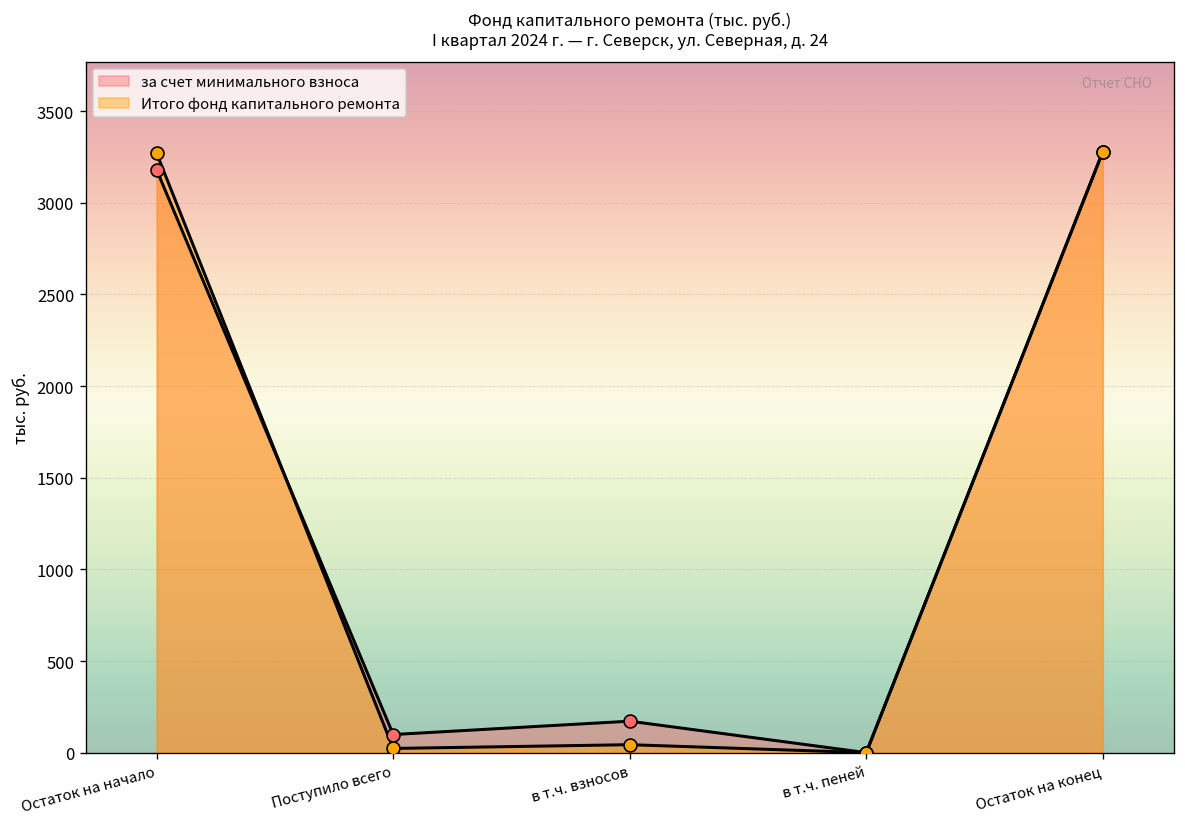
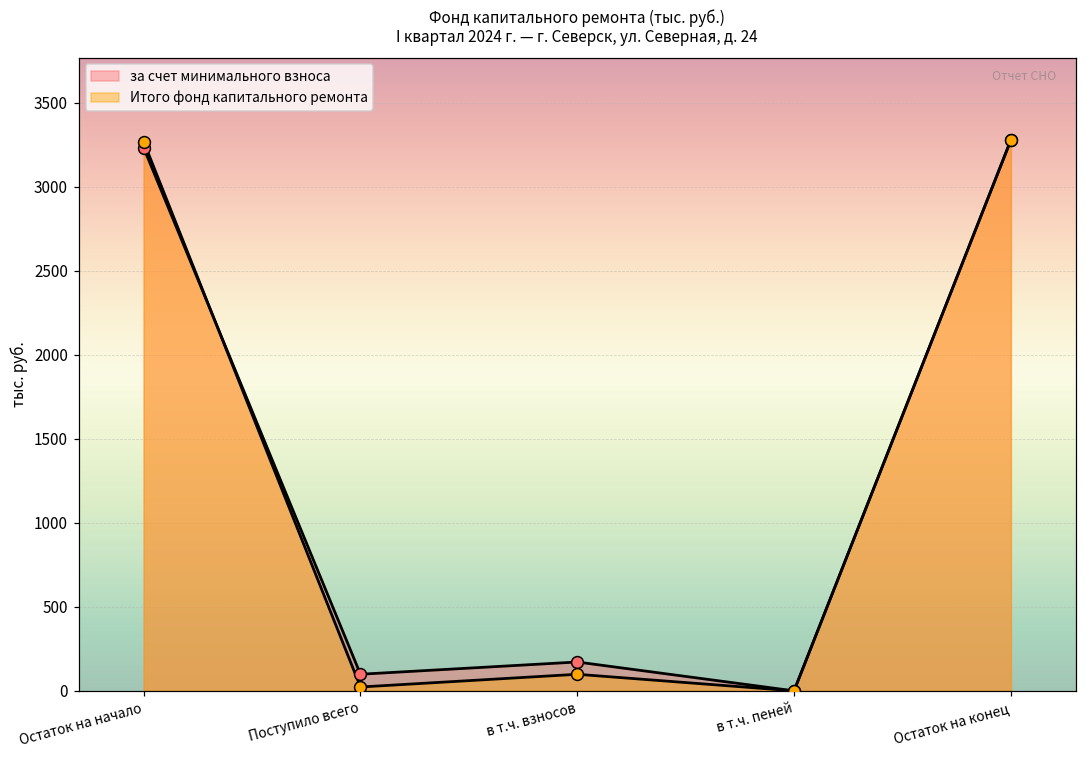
за счет минимального взноса, Остаток на начало: 3180 -> 3230
Итого фонд капитального ремонта, в т.ч. взносов: 40 -> 100
